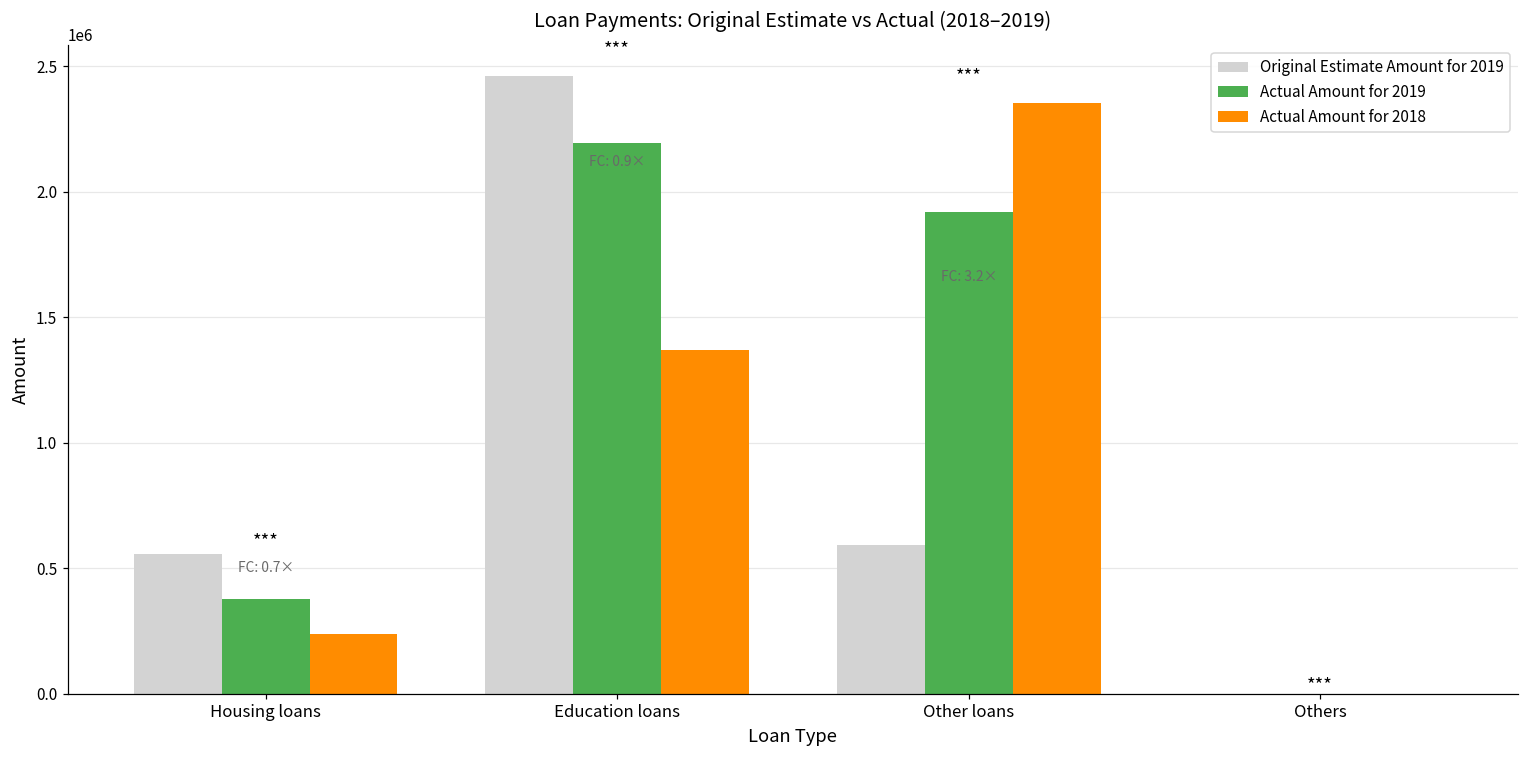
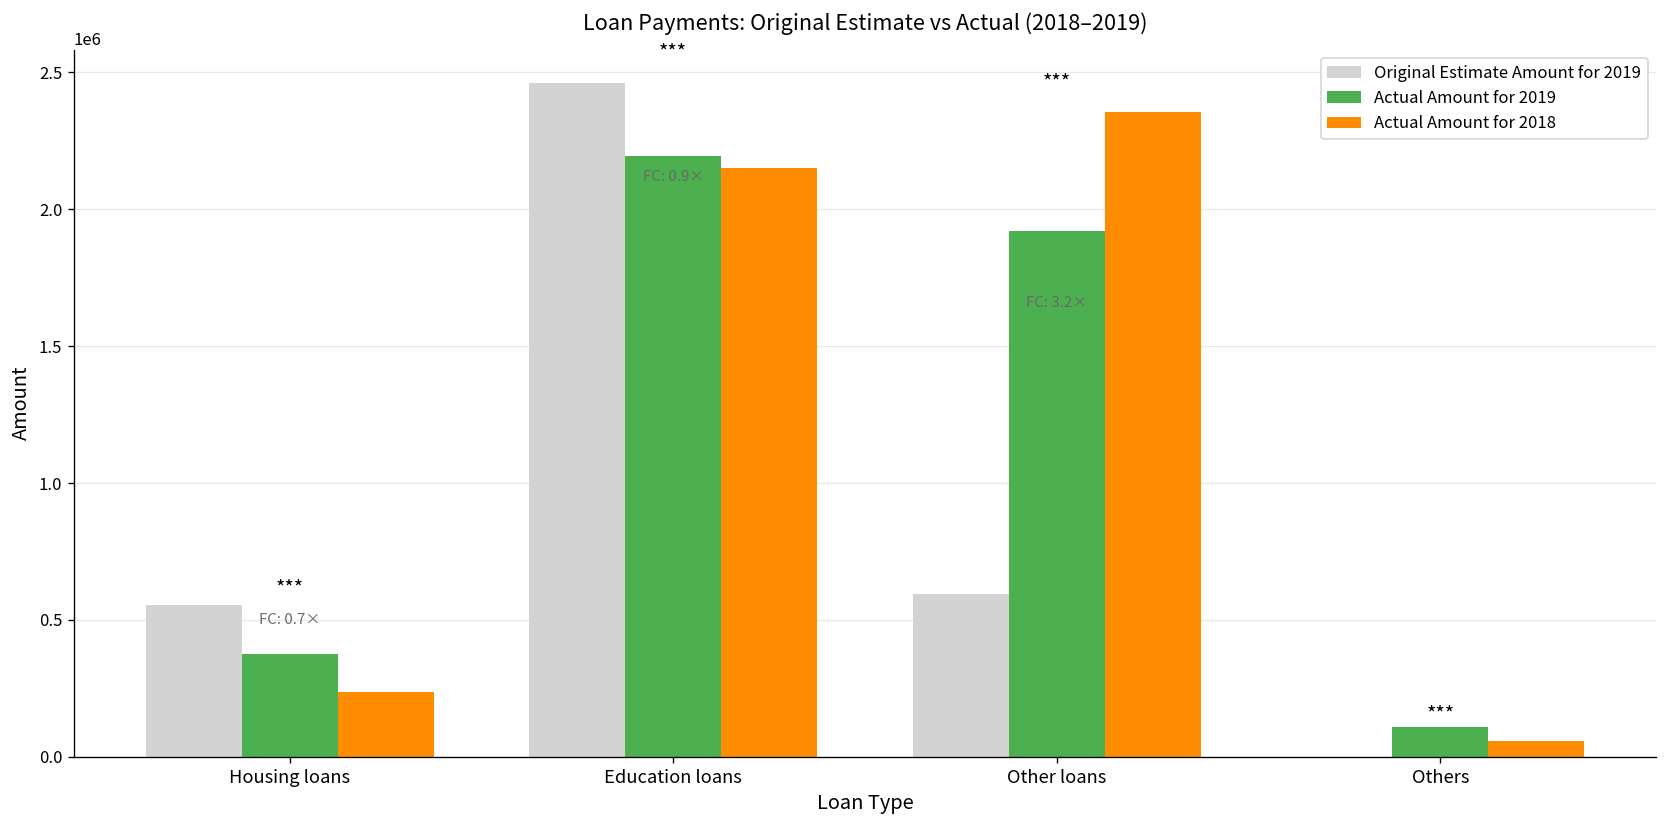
Actual Amount for 2018, Education loans: 1370000 -> 2150000
Actual Amount for 2019, Others: 0 -> 110000
Actual Amount for 2018, Others: 0 -> 60000
